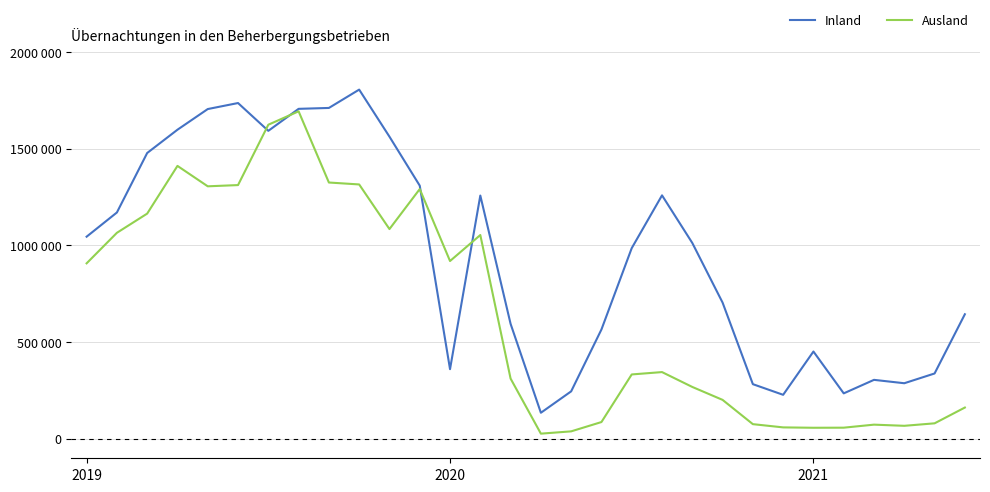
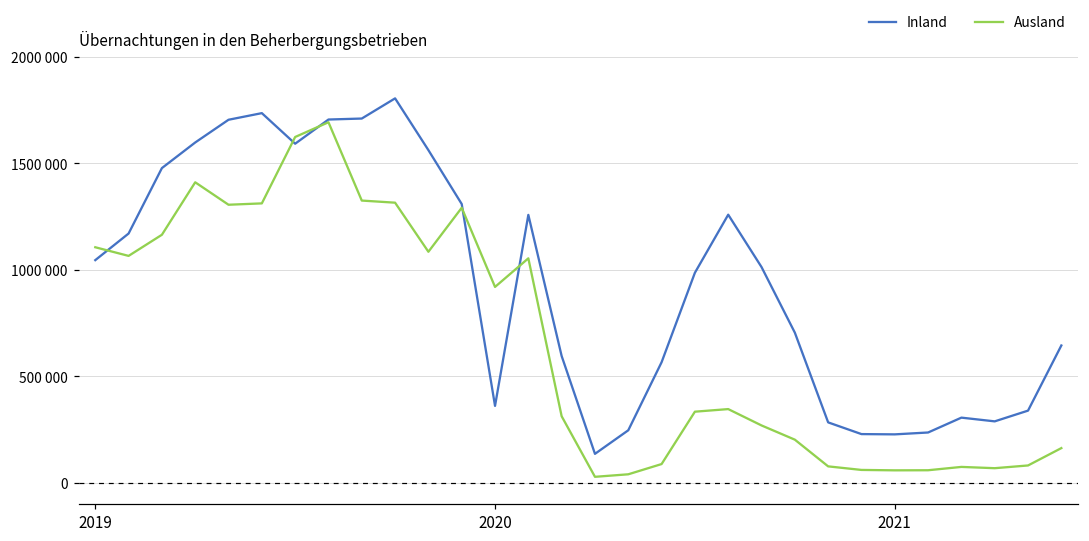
Ausland, 2019: 910000 -> 1110000
Inland, 2021: 450000 -> 230000
